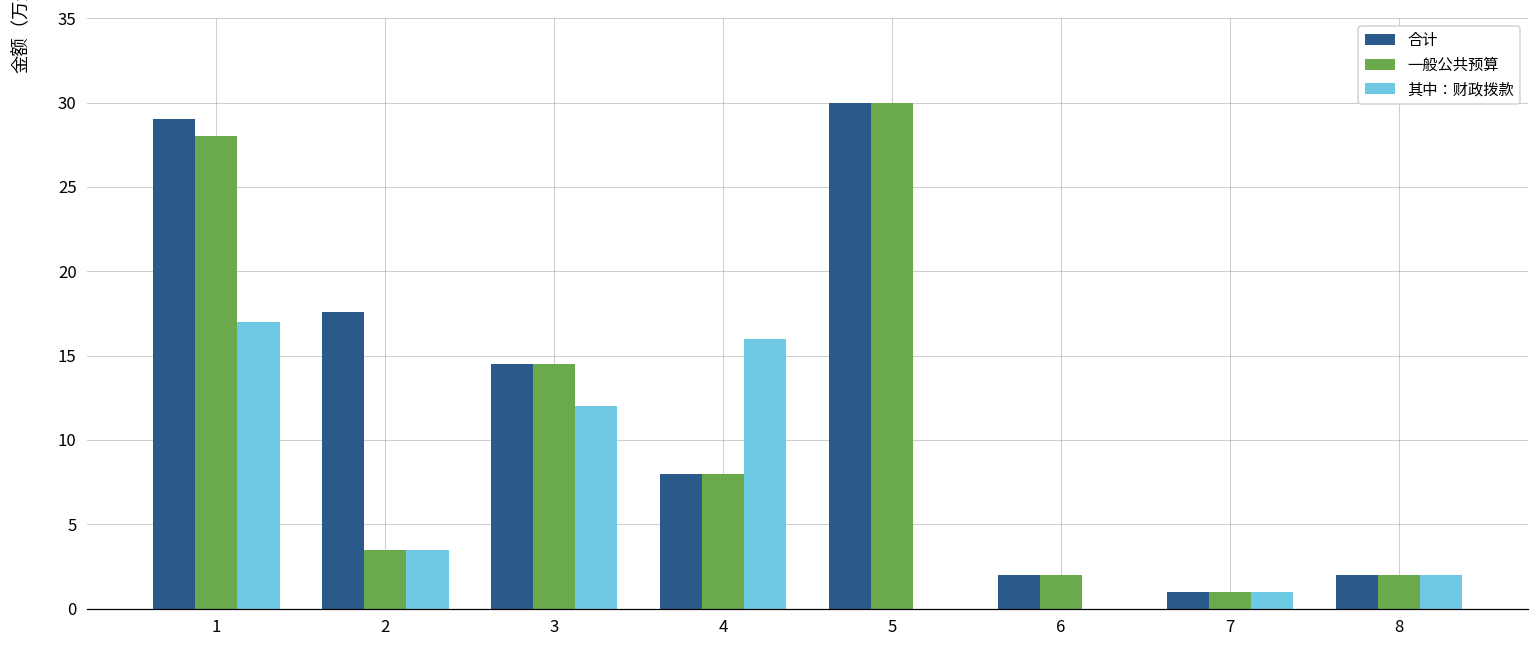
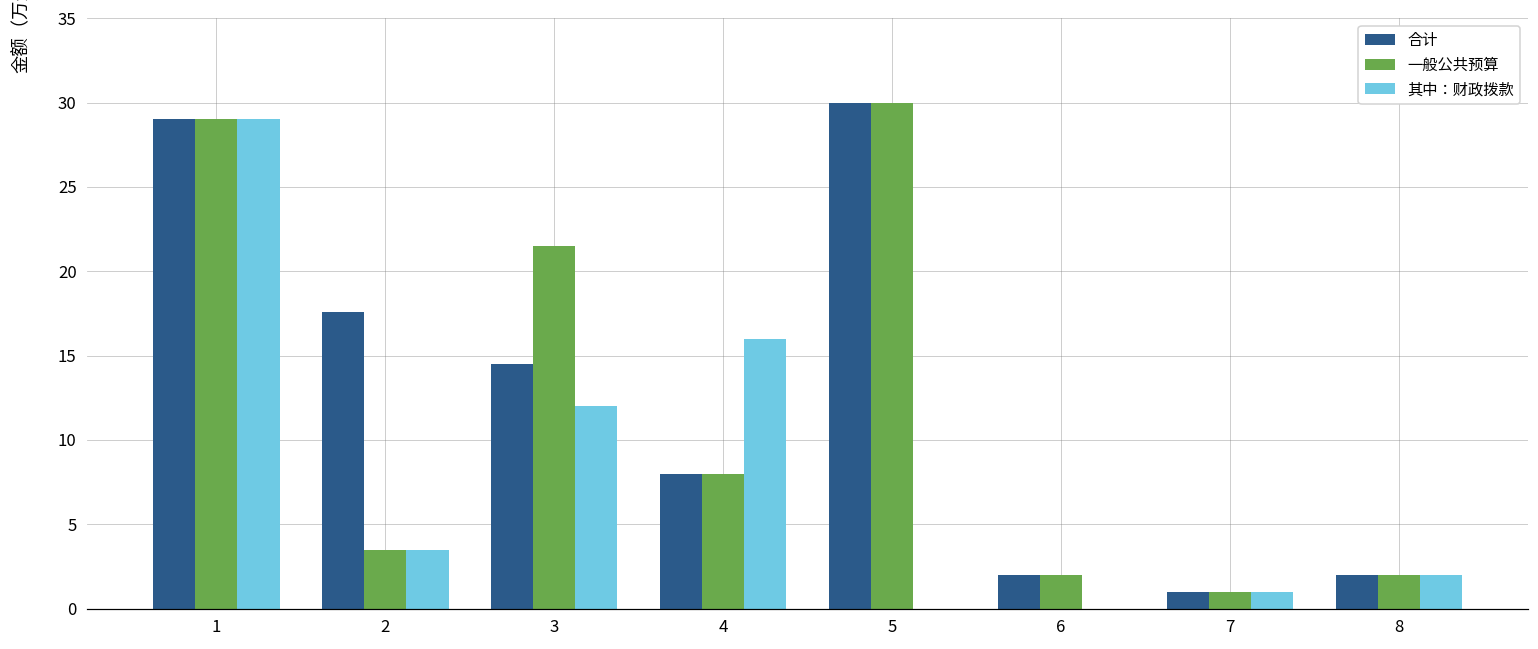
一般公共预算, 1: 28 -> 29
其中：财政拨款, 1: 17 -> 29
一般公共预算, 3: 14.5 -> 21.5
